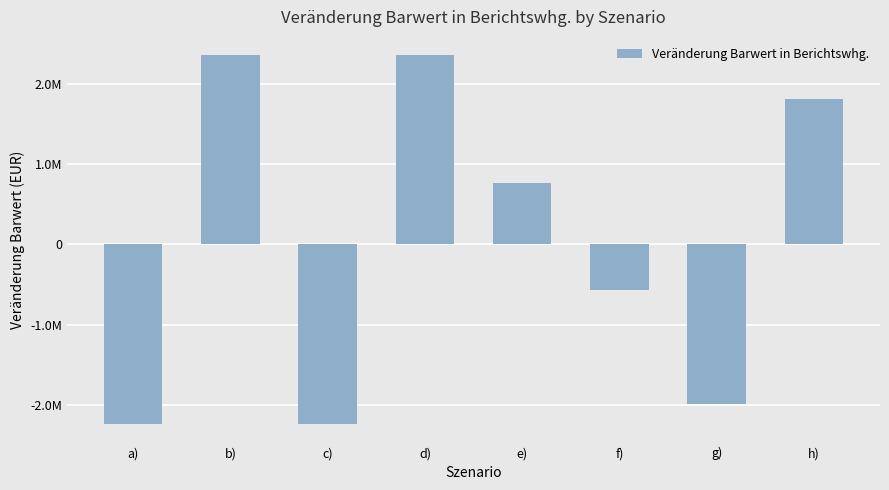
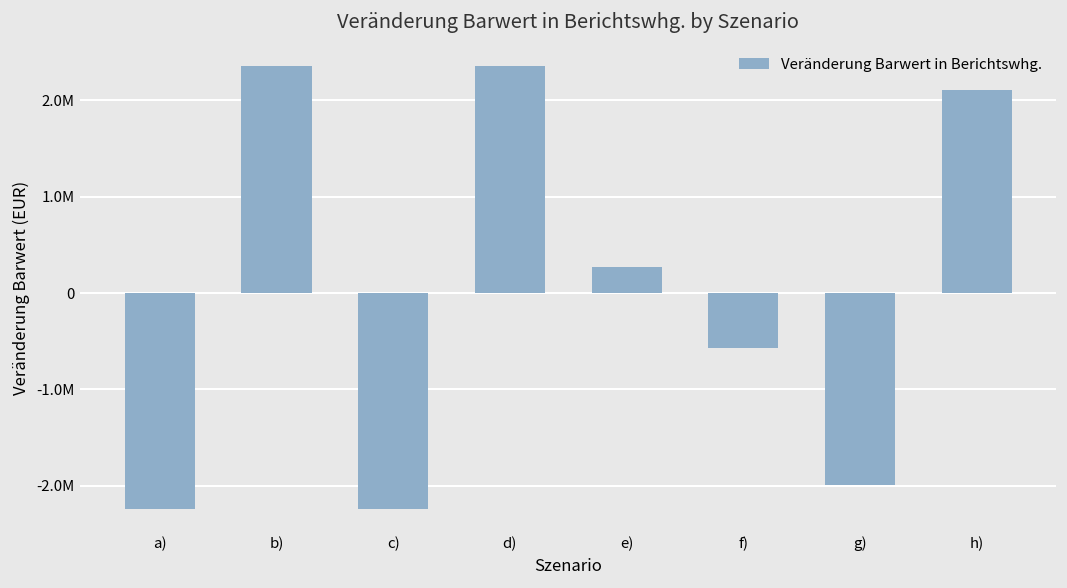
e): 800000 -> 300000
h): 1800000 -> 2100000
